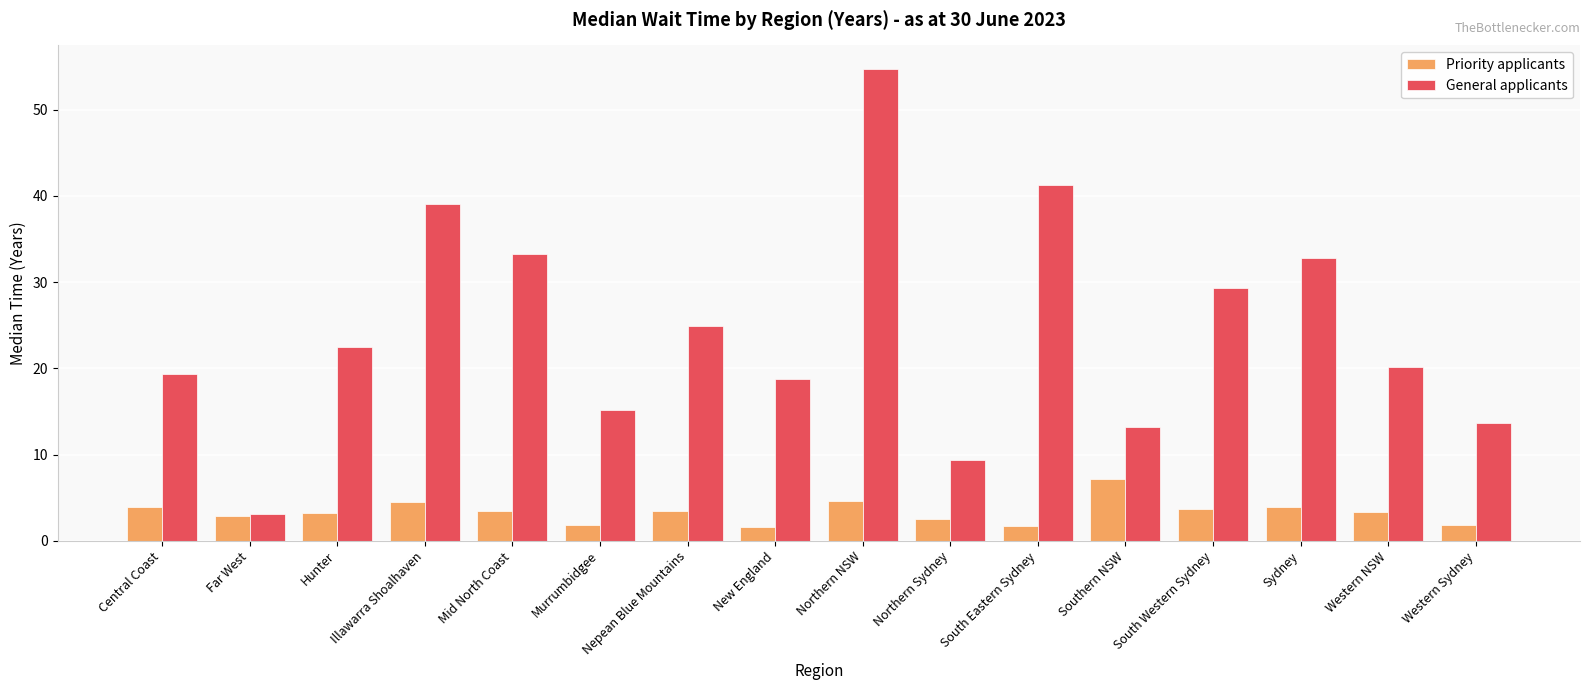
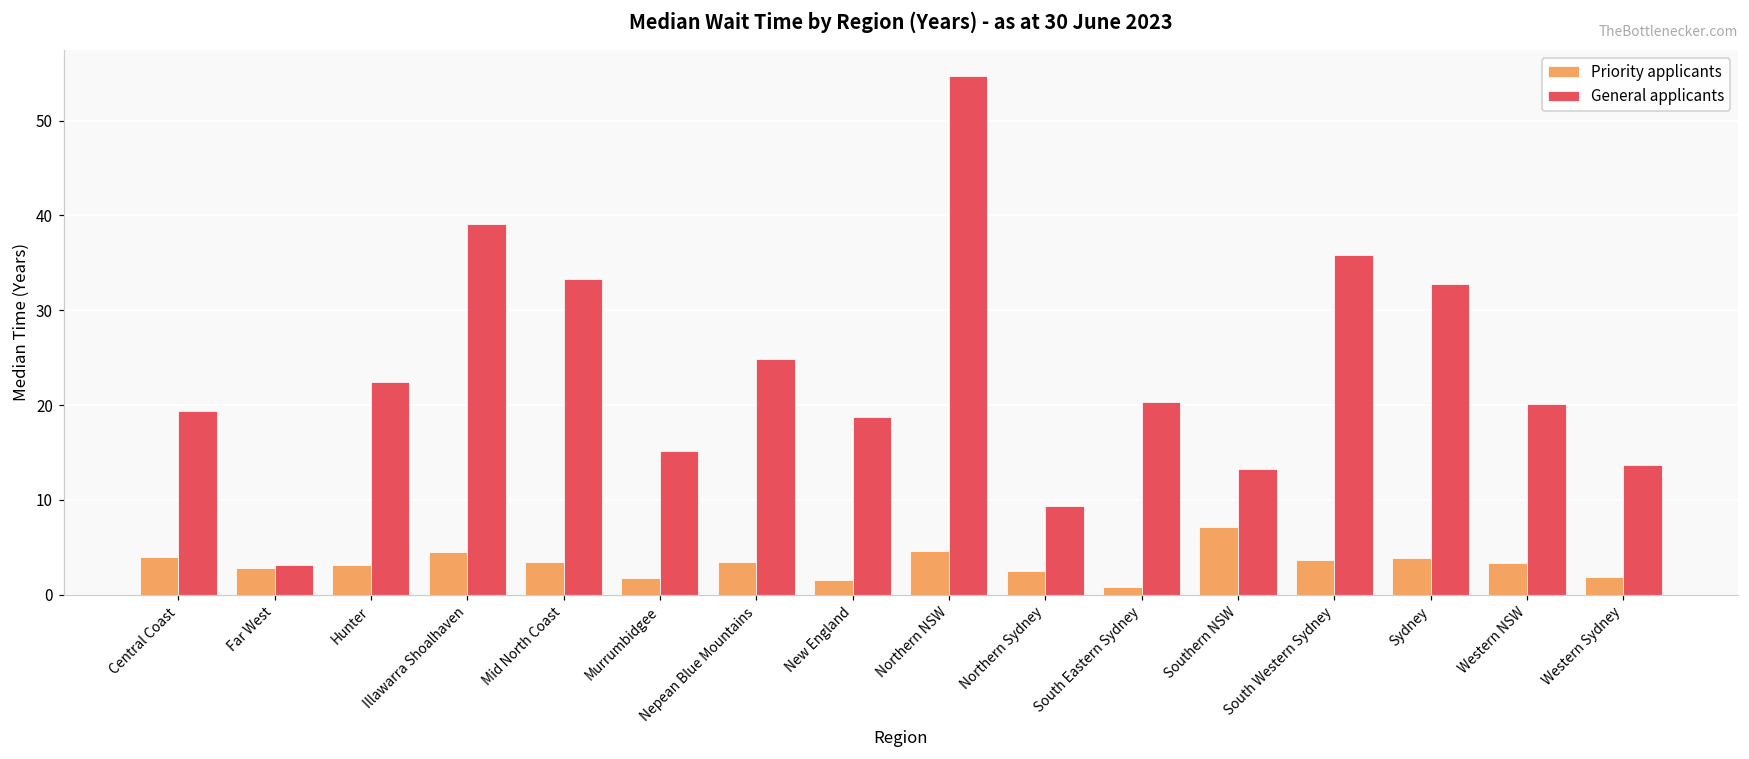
Priority applicants, South Eastern Sydney: 2 -> 1
General applicants, South Eastern Sydney: 41 -> 20
General applicants, South Western Sydney: 29 -> 36
